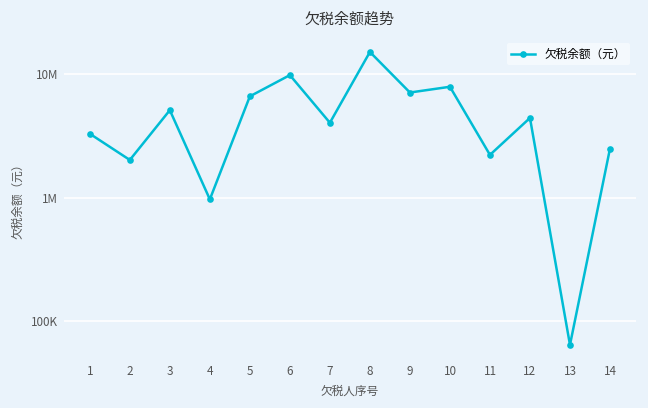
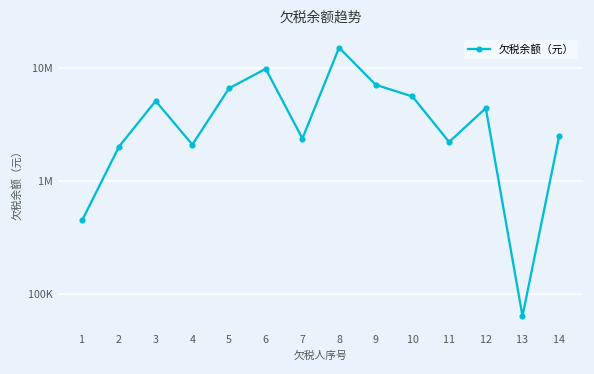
1: 3300000 -> 500000
4: 1000000 -> 2100000
7: 4000000 -> 2400000
10: 8000000 -> 6000000
